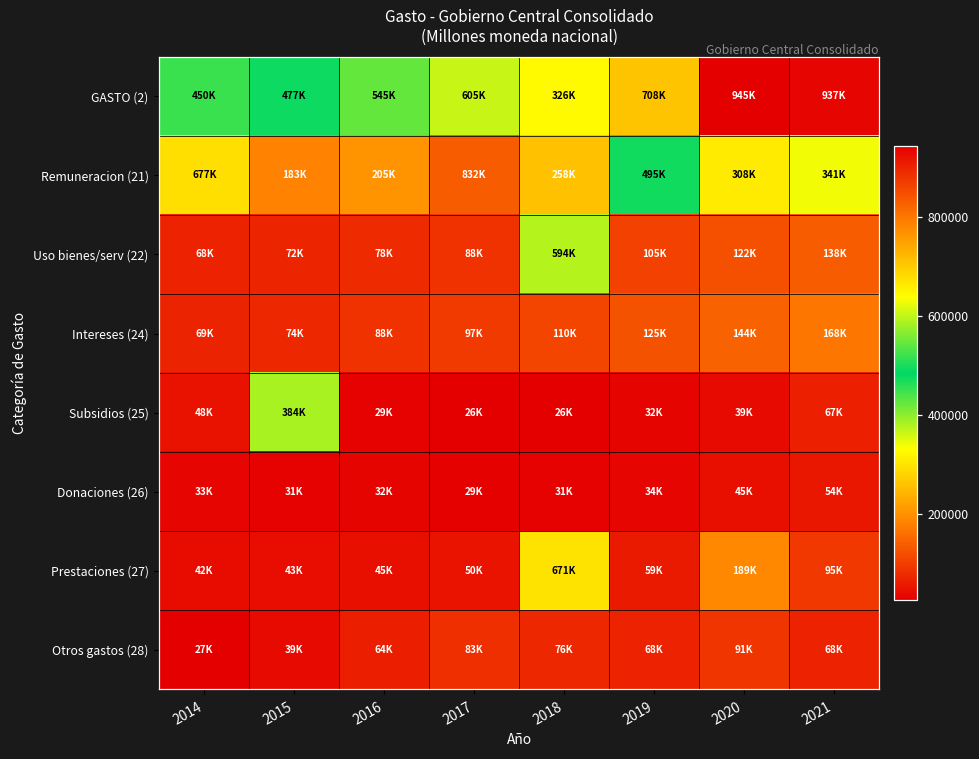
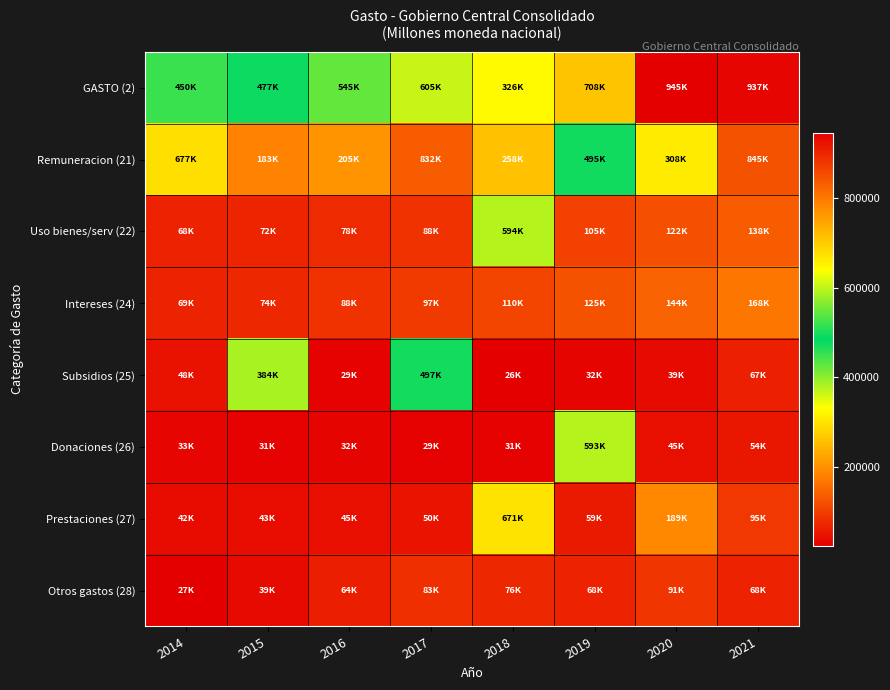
Remuneracion (21), 2021: 341K -> 845K
Subsidios (25), 2017: 26K -> 497K
Donaciones (26), 2019: 34K -> 593K
